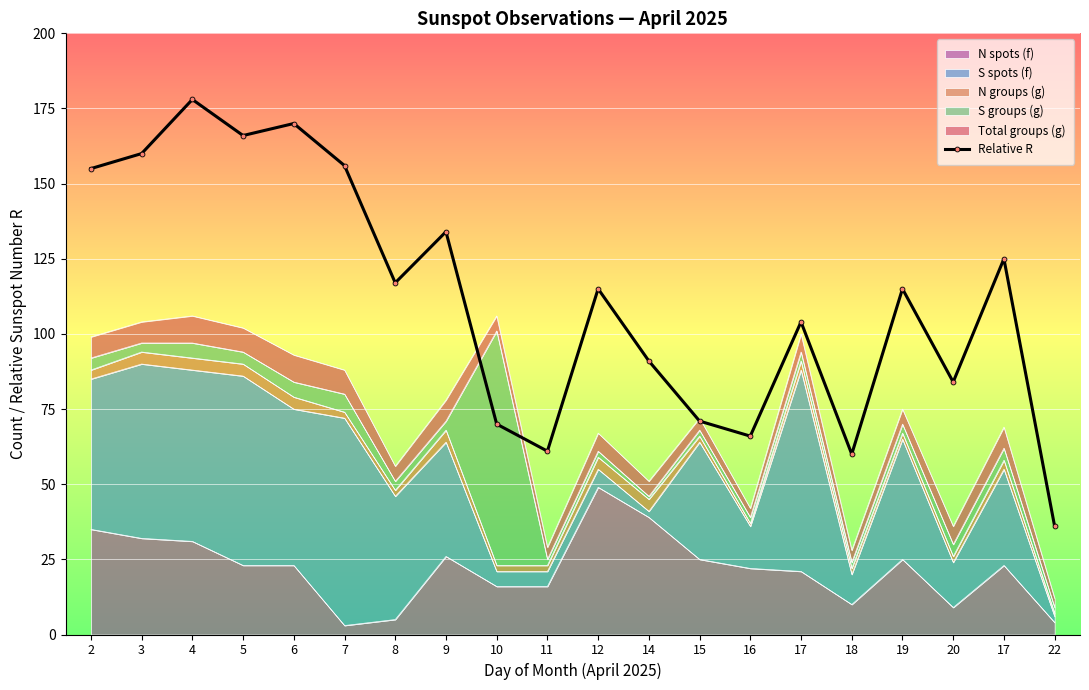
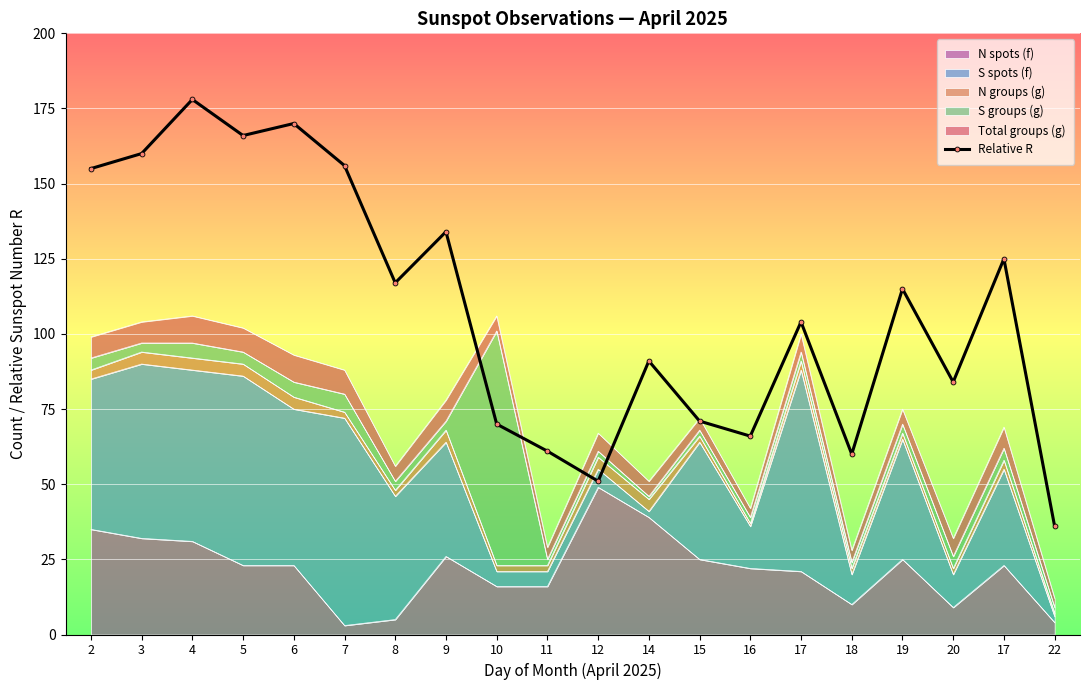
Relative R, 12: 115 -> 51
S spots (f), 20: 15 -> 11
